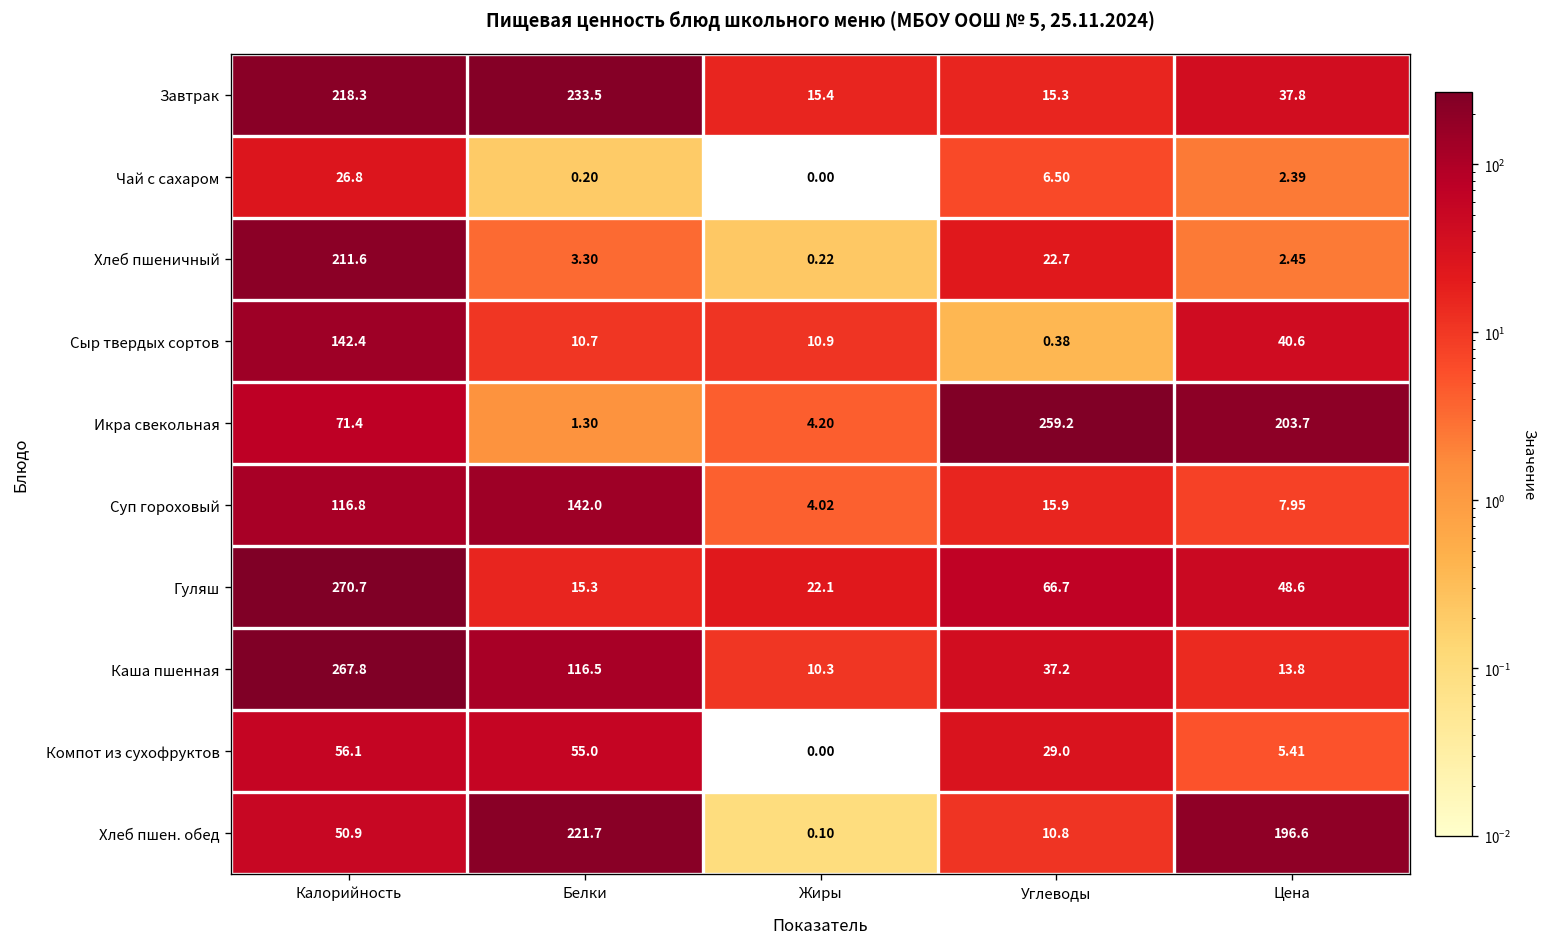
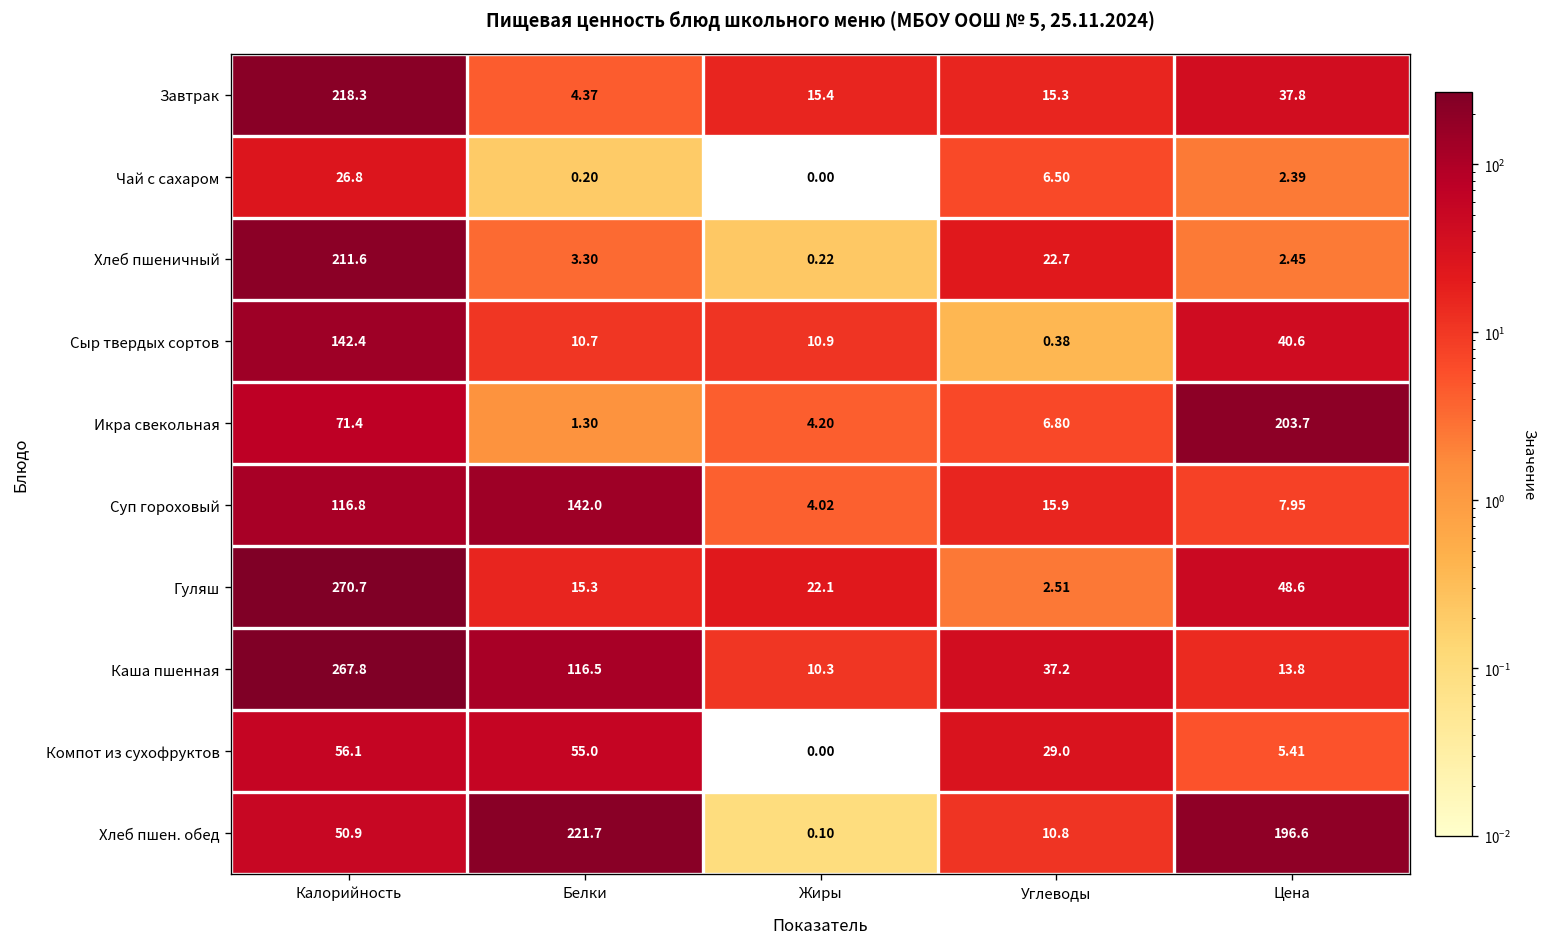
Завтрак, Белки: 233.5 -> 4.37
Икра свекольная, Углеводы: 259.2 -> 6.80
Гуляш, Углеводы: 66.7 -> 2.51
